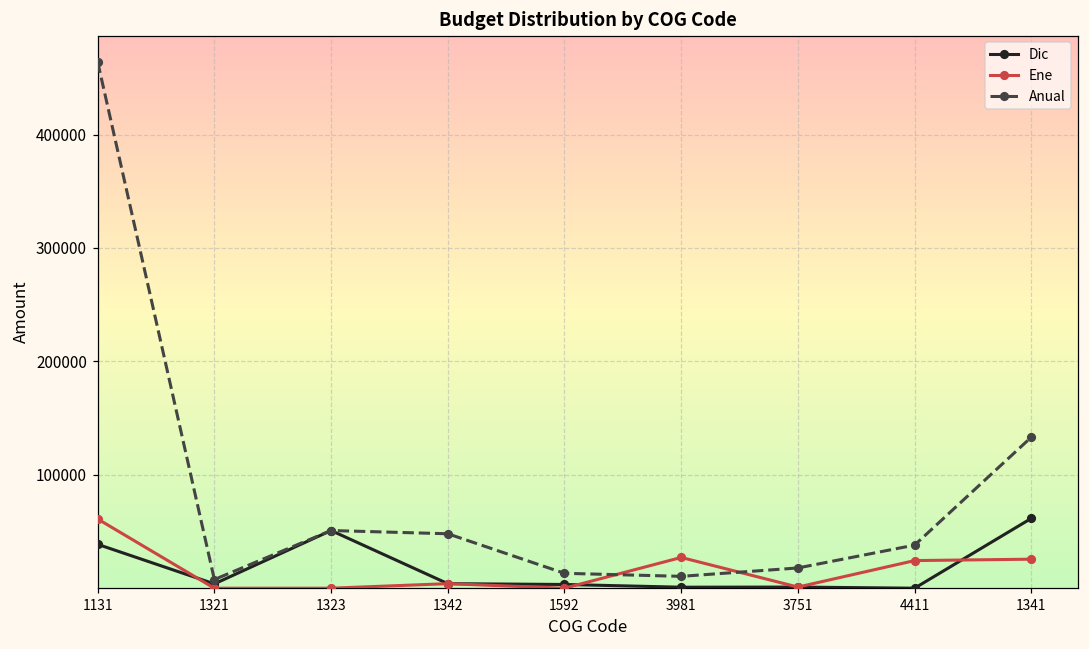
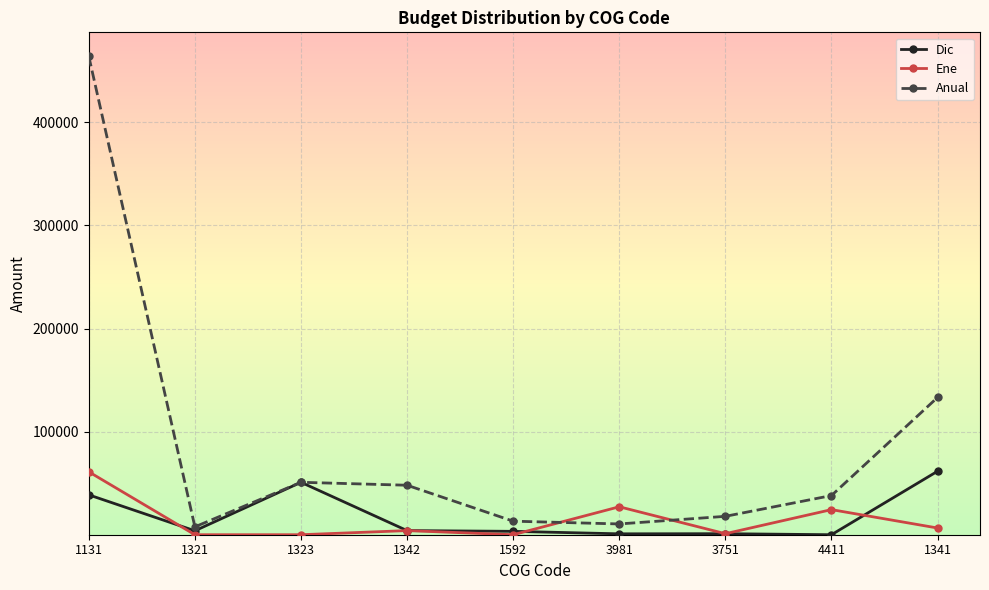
Ene, 1341: 26000 -> 7000
